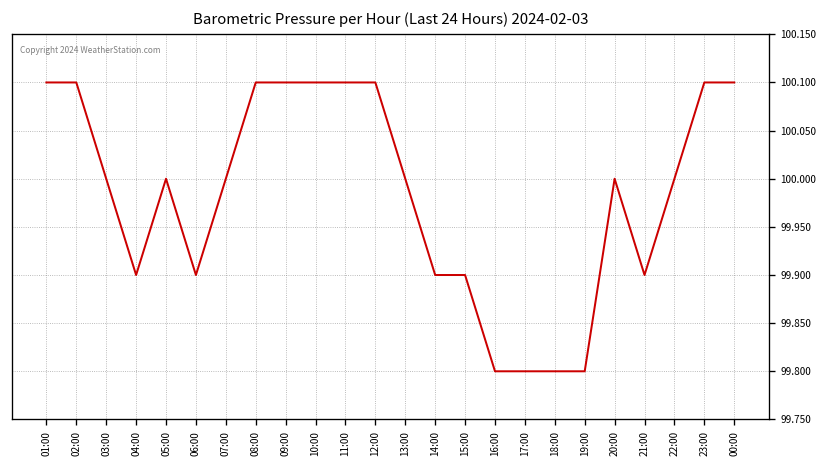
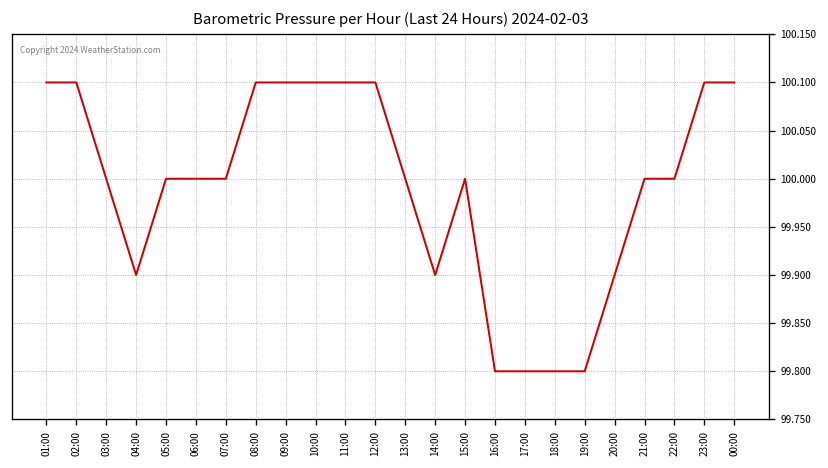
06:00: 99.9 -> 100.0
15:00: 99.9 -> 100.0
20:00: 100.0 -> 99.9
21:00: 99.9 -> 100.0
